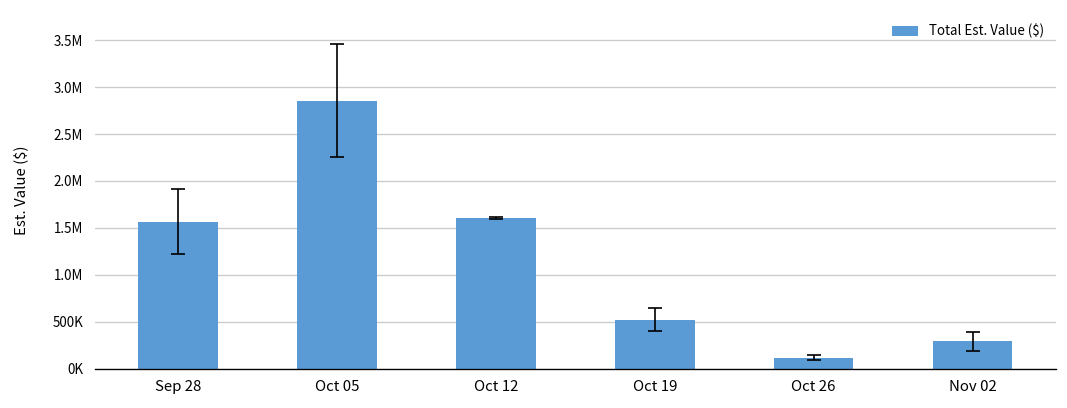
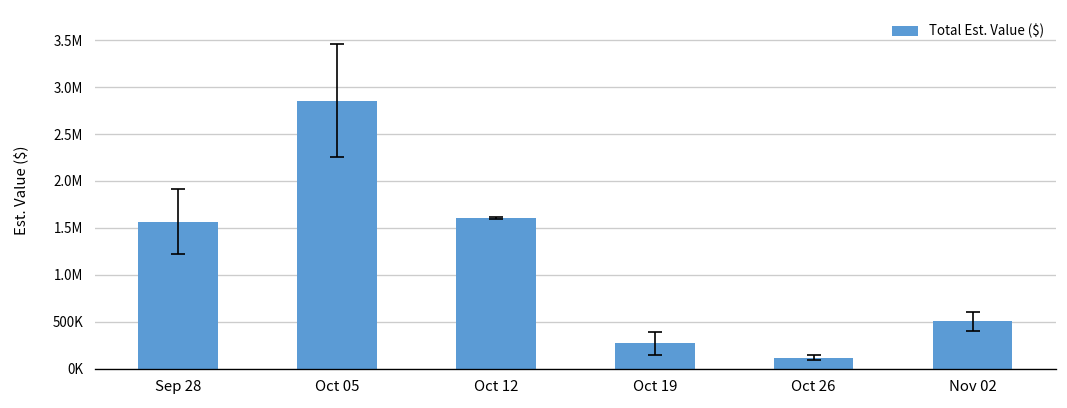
Total Est. Value ($), Oct 19: 500000 -> 300000
Total Est. Value ($), Nov 02: 300000 -> 500000
